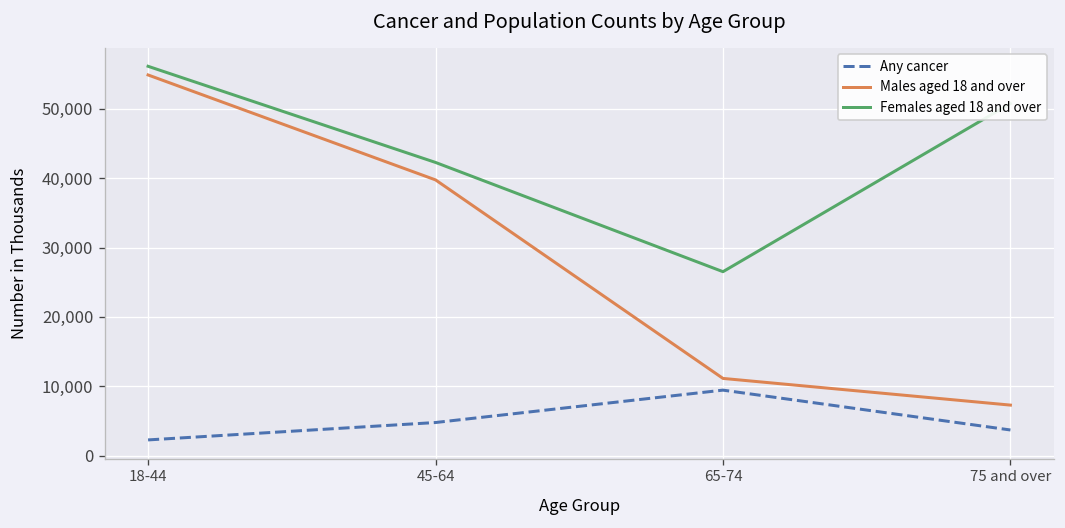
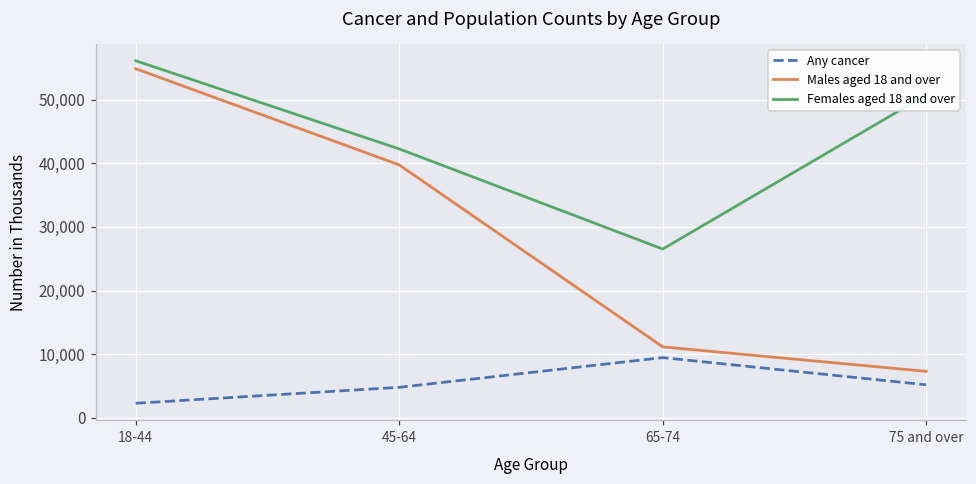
Any cancer, 75 and over: 4,000 -> 5,000
